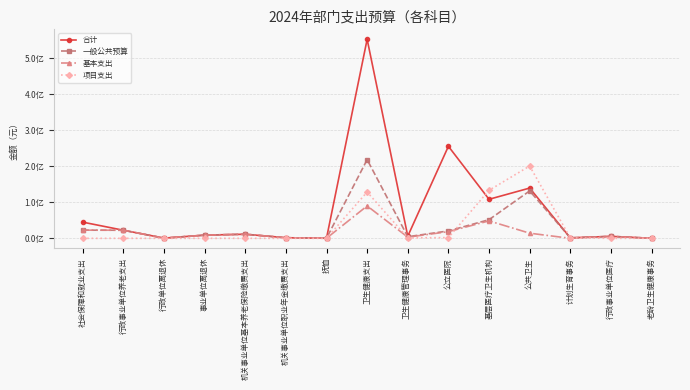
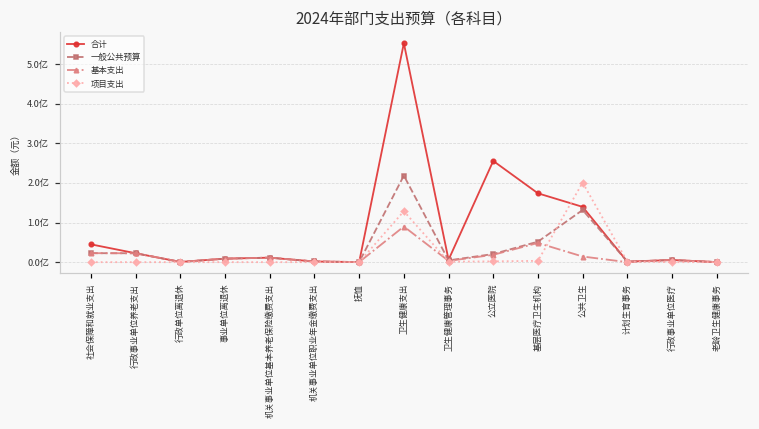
合计, 基层医疗卫生机构: 1.1亿 -> 1.7亿
项目支出, 基层医疗卫生机构: 1.3亿 -> 0.0亿
